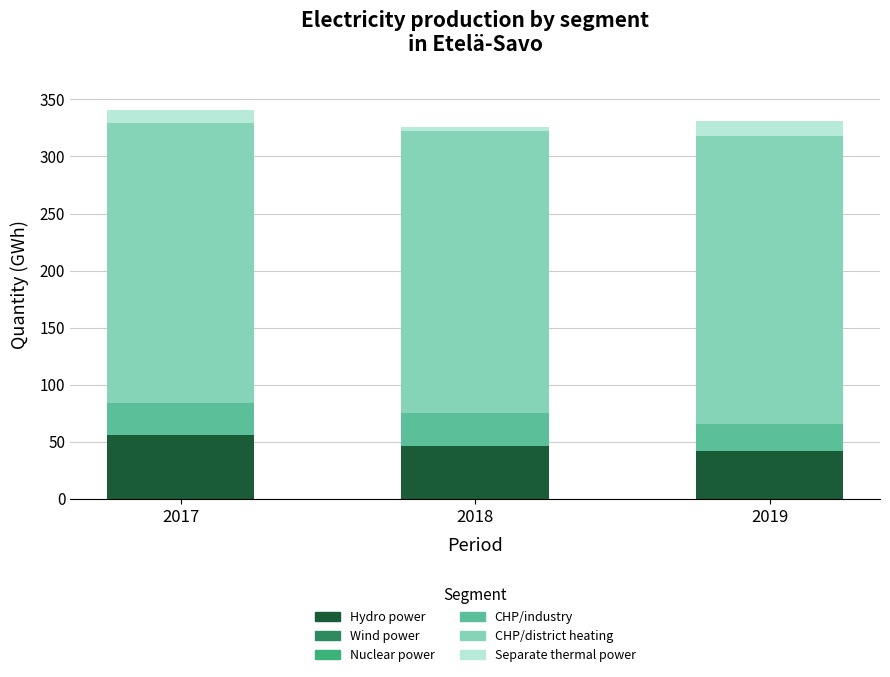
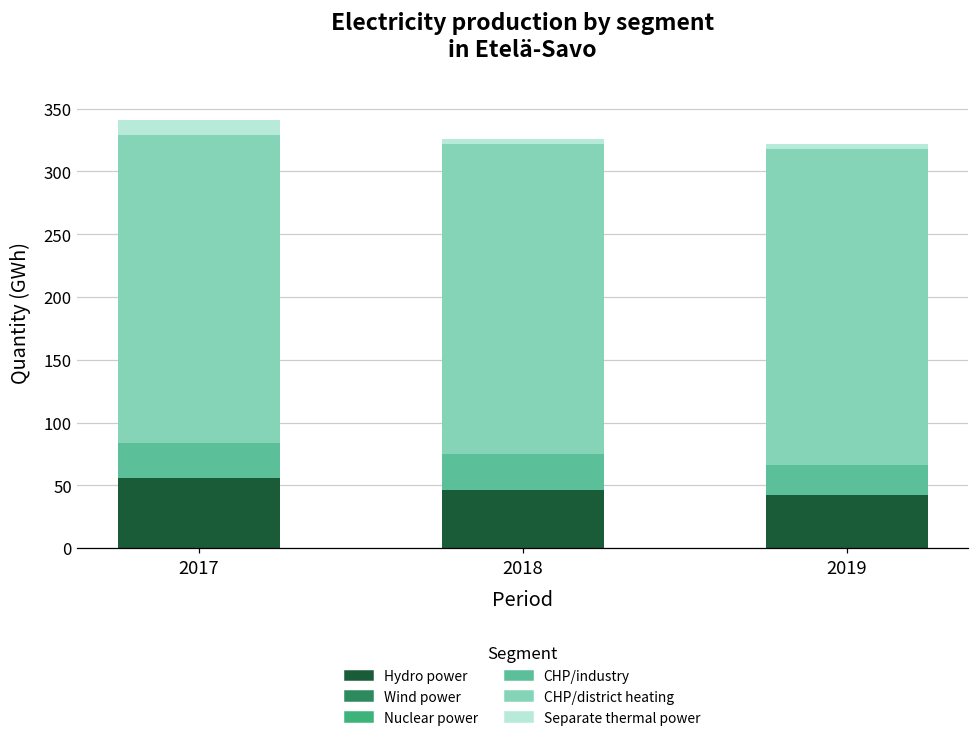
Separate thermal power, 2019: 13 -> 4
